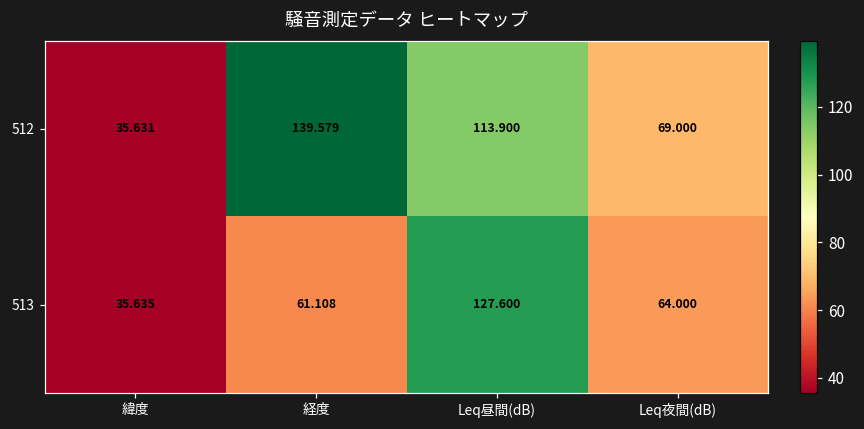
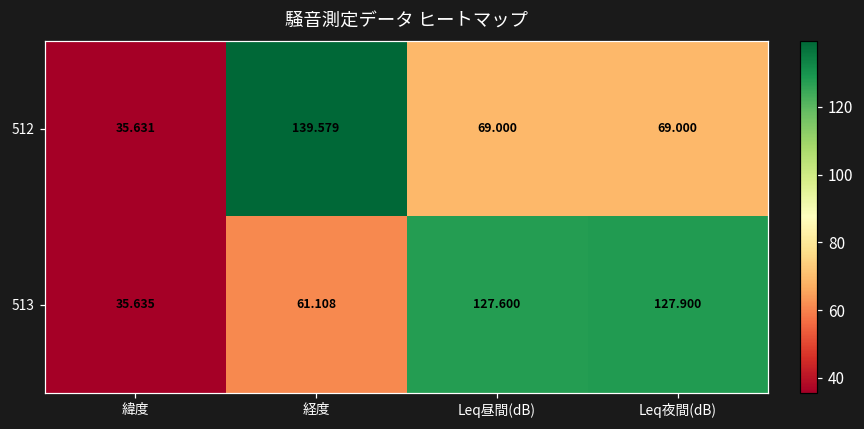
512, Leq昼間(dB): 113.900 -> 69.000
513, Leq夜間(dB): 64.000 -> 127.900
